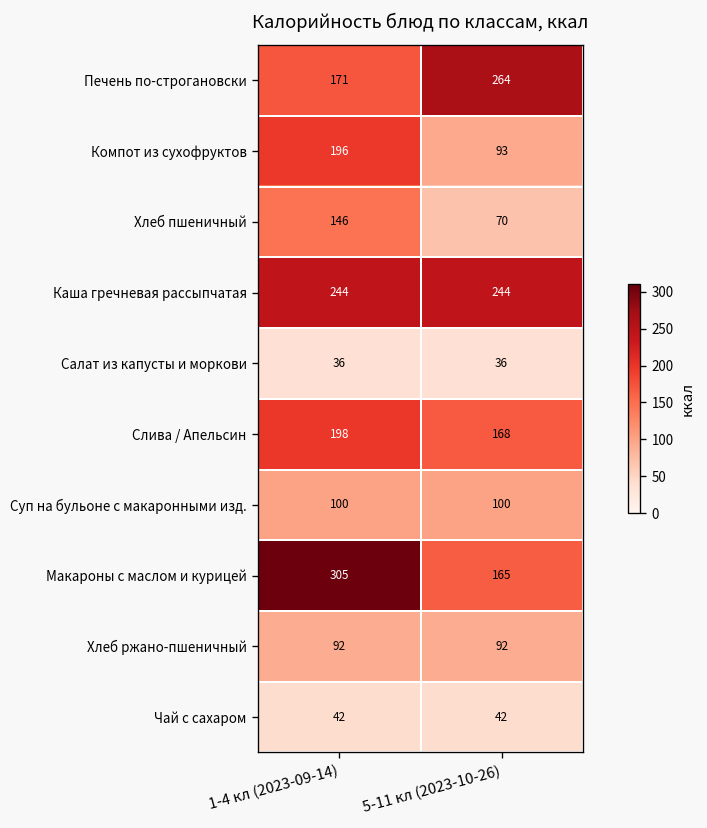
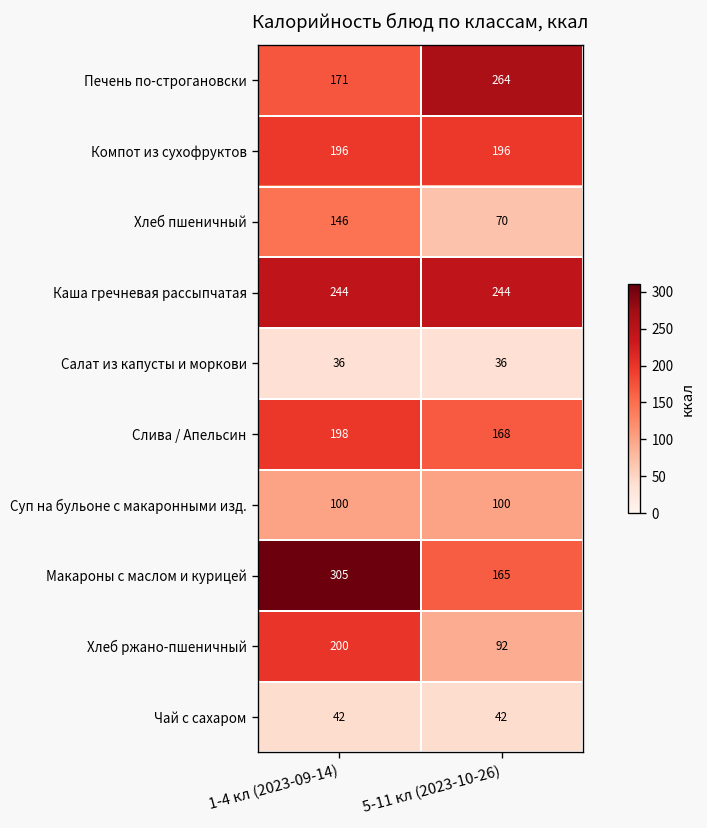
Компот из сухофруктов, 5-11 кл (2023-10-26): 93 -> 196
Хлеб ржано-пшеничный, 1-4 кл (2023-09-14): 92 -> 200
